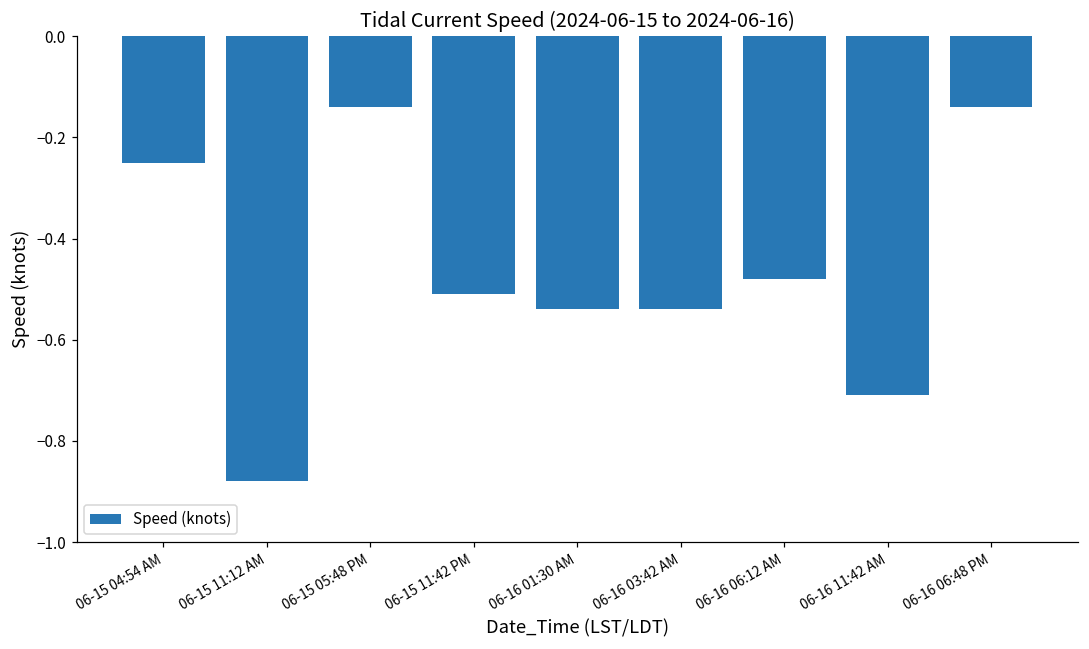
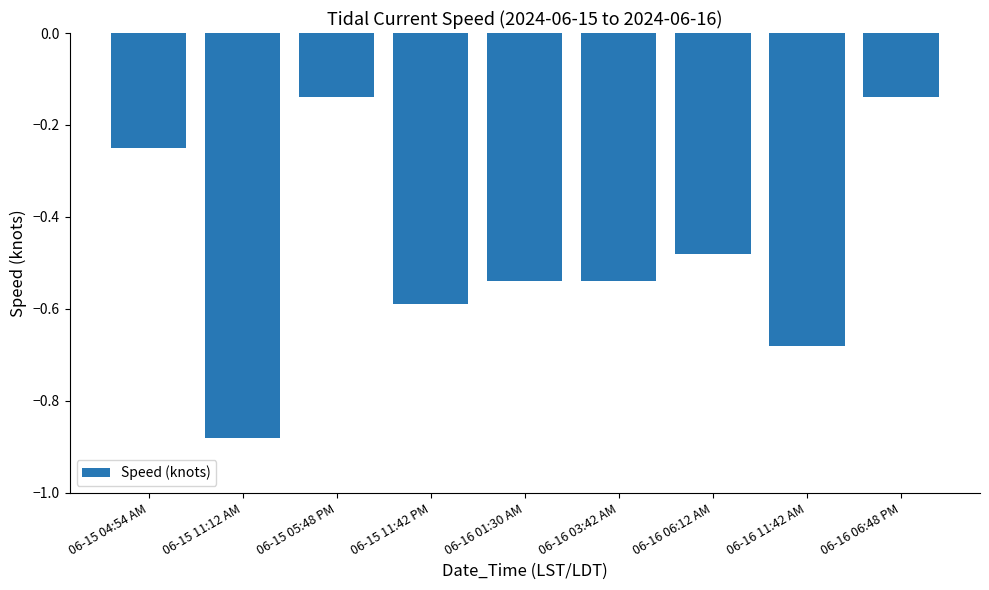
06-15 11:42 PM: -0.51 -> -0.59
06-16 11:42 AM: -0.71 -> -0.68
